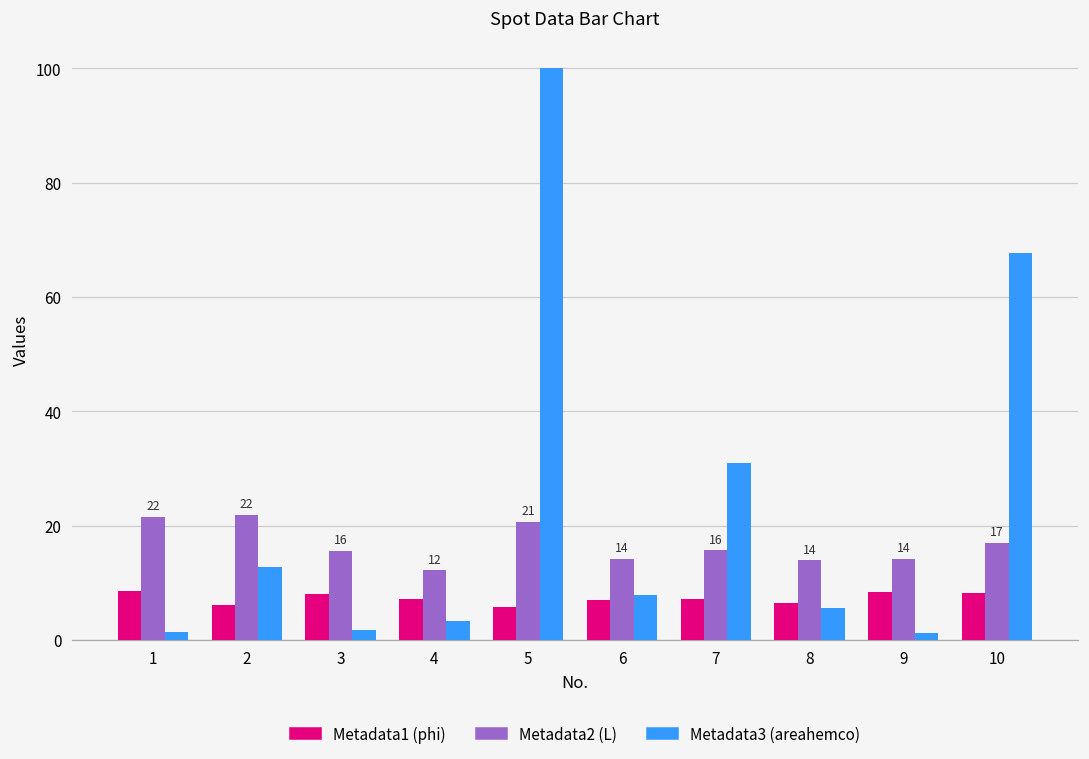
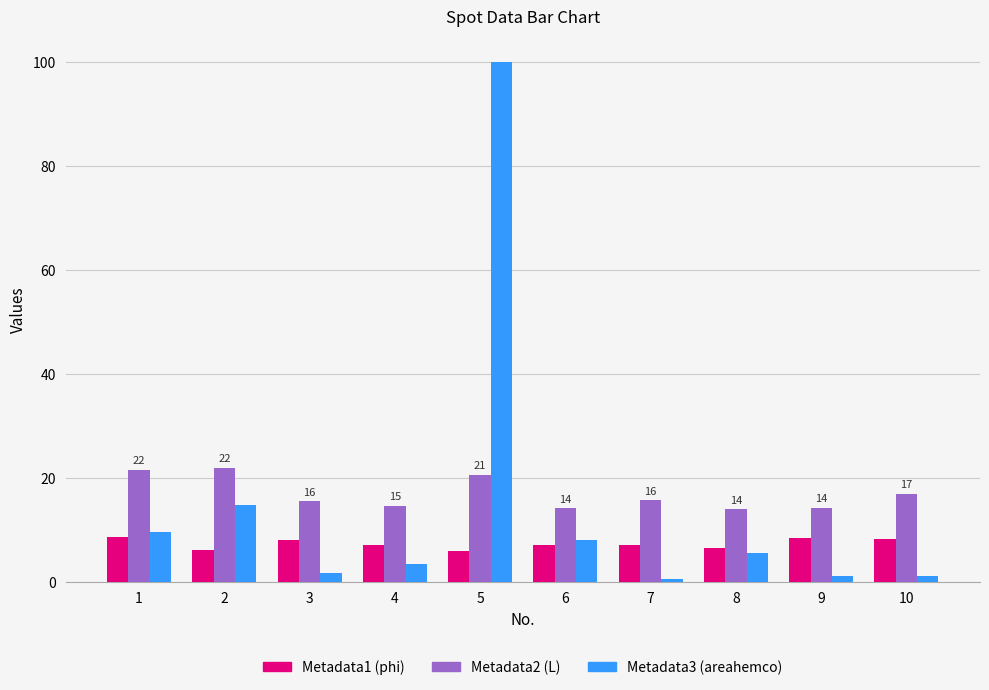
Metadata3 (areahemco), 1: 1 -> 10
Metadata3 (areahemco), 2: 13 -> 15
Metadata2 (L), 4: 12 -> 15
Metadata3 (areahemco), 7: 31 -> 1
Metadata3 (areahemco), 10: 68 -> 1
